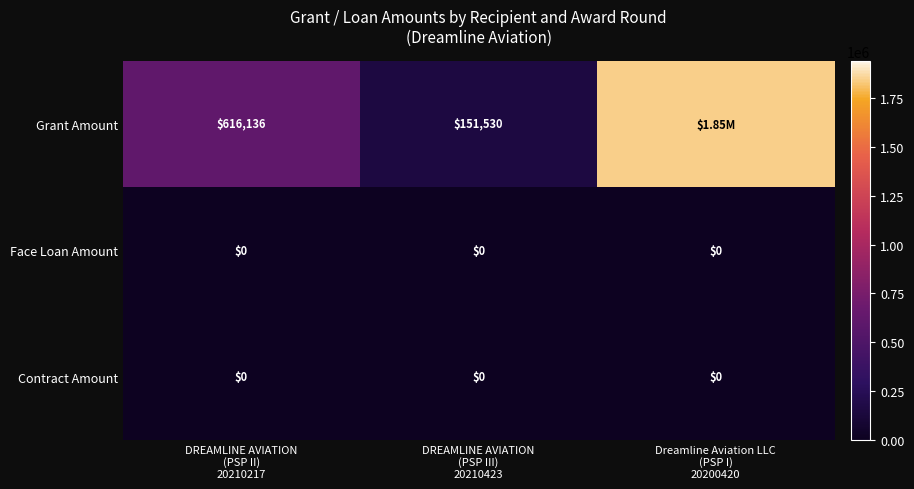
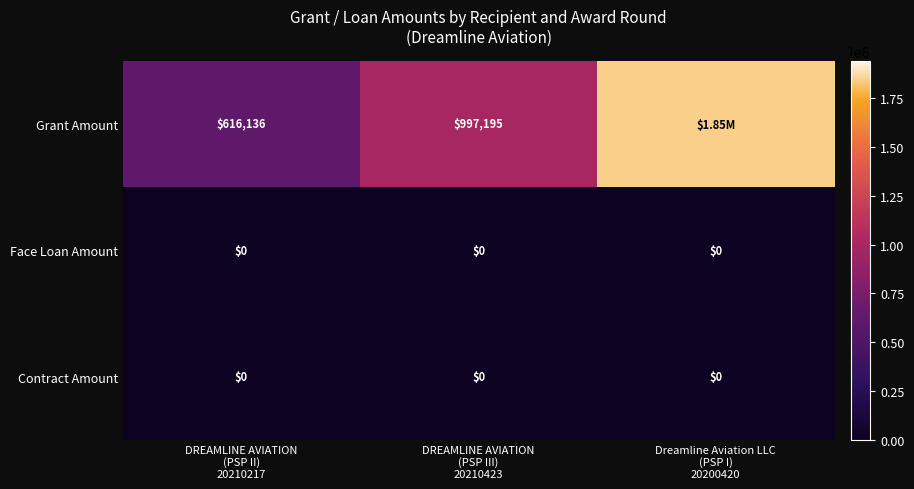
Grant Amount, DREAMLINE AVIATION (PSP III) 20210423: $151,530 -> $997,195
